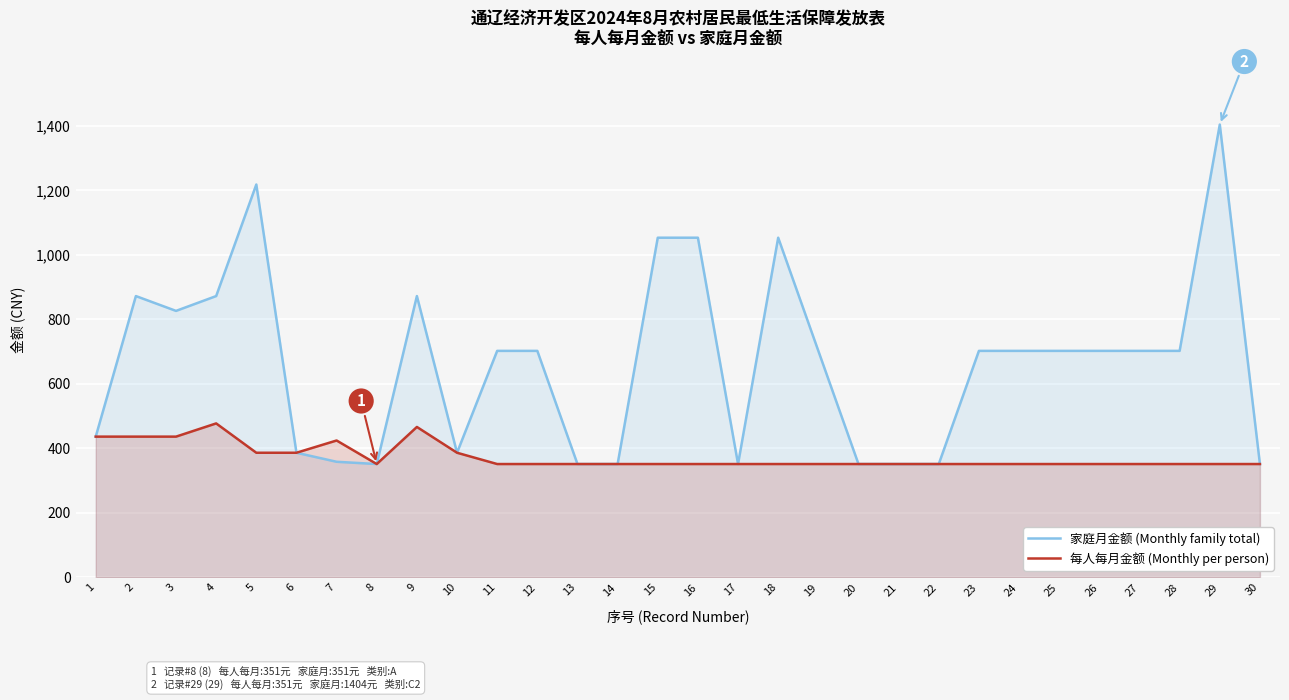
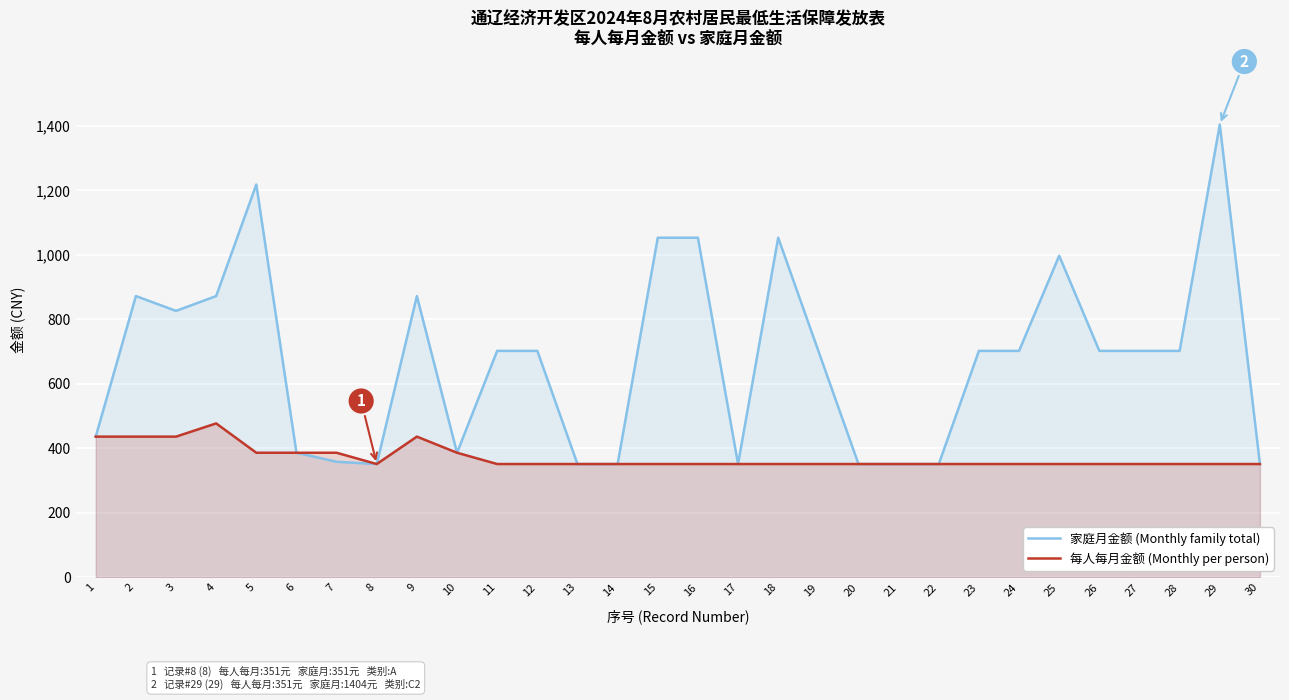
每人每月金额 (Monthly per person), 7: 420 -> 390
每人每月金额 (Monthly per person), 9: 470 -> 440
家庭月金额 (Monthly family total), 25: 700 -> 1,000
